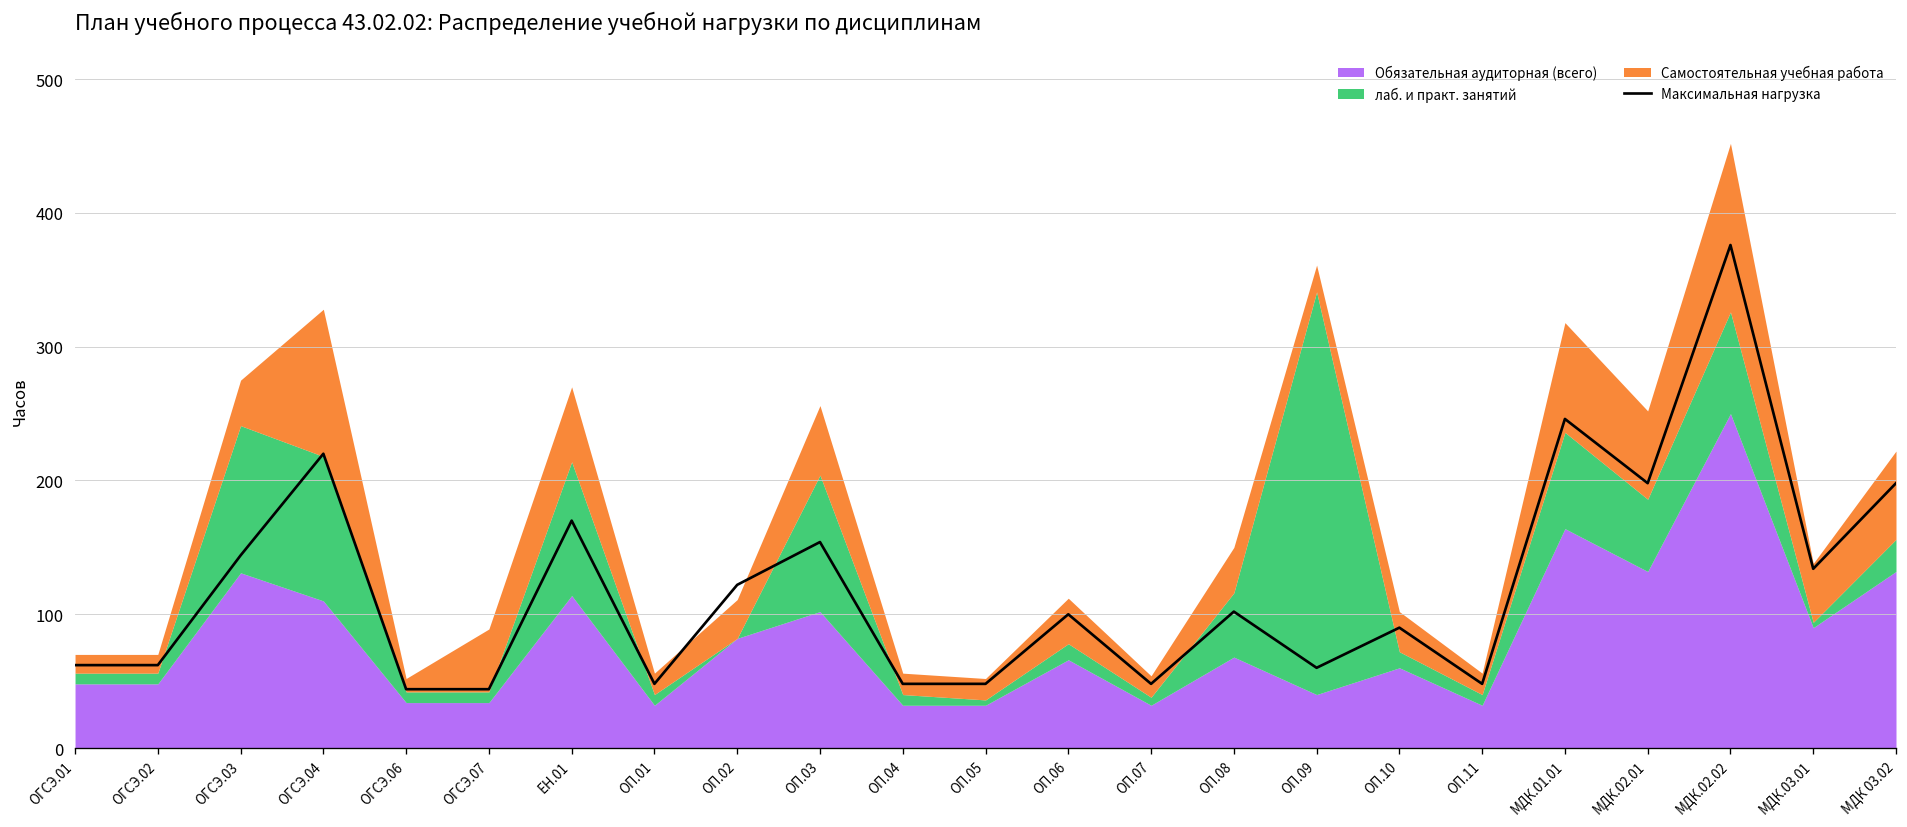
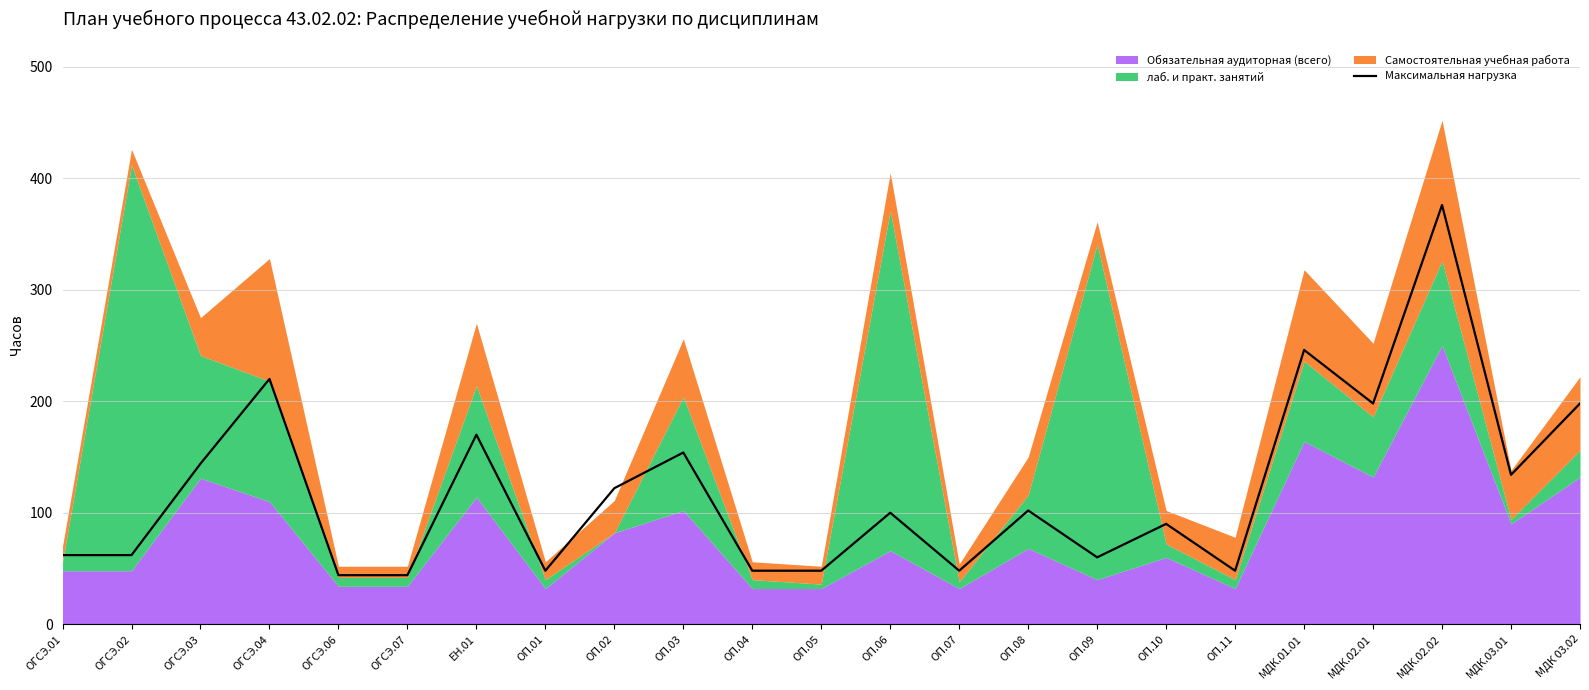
лаб. и практ. занятий, ОГСЭ.02: 8 -> 364
Самостоятельная учебная работа, ОГСЭ.07: 47 -> 10
лаб. и практ. занятий, ОП.06: 12 -> 305
Самостоятельная учебная работа, ОП.11: 16 -> 38
